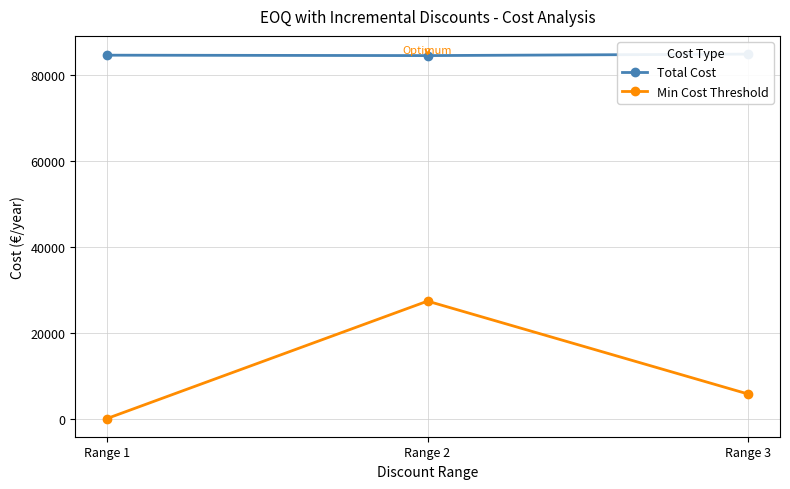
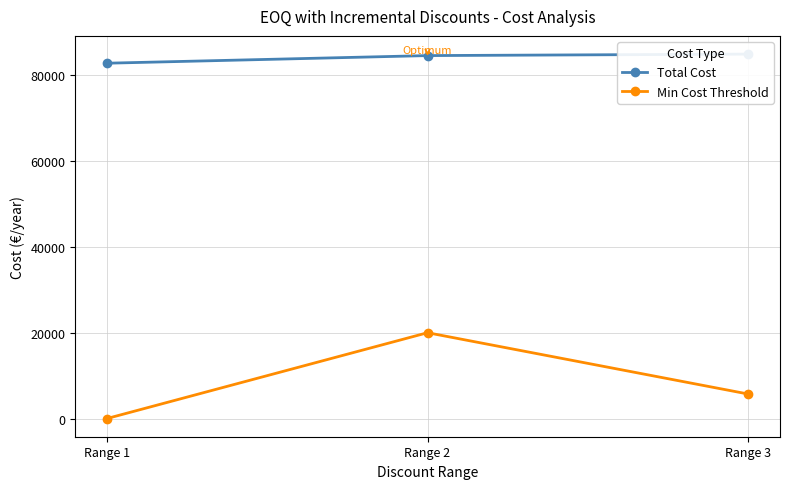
Total Cost, Range 1: 85000 -> 83000
Min Cost Threshold, Range 2: 27000 -> 20000
